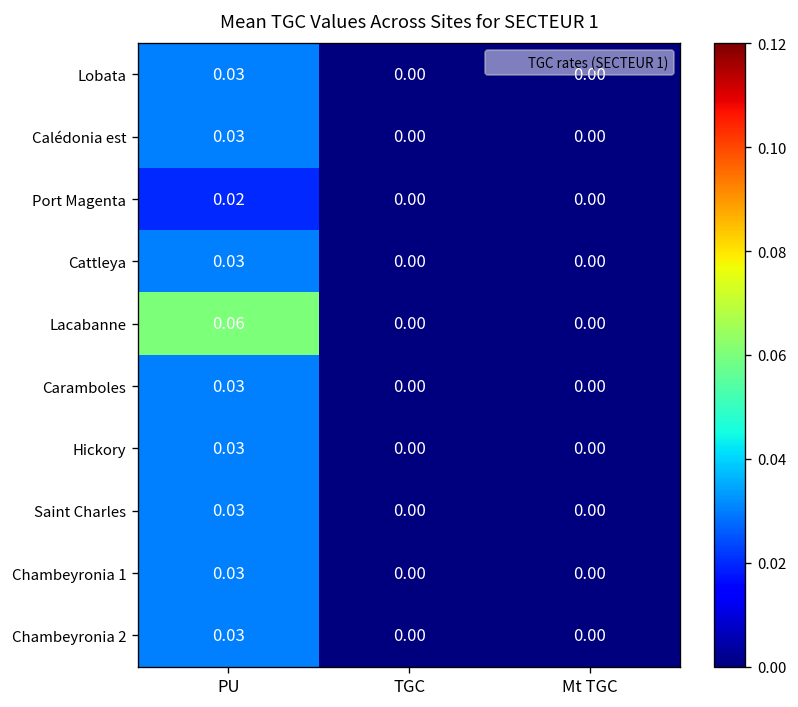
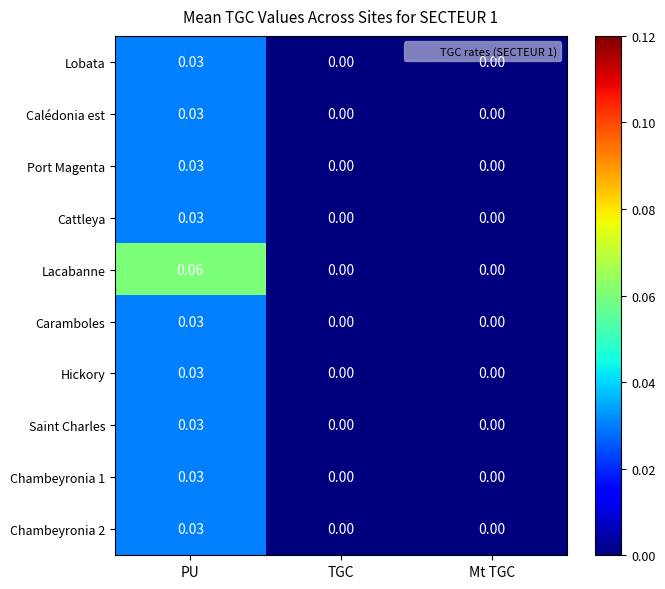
Port Magenta, PU: 0.02 -> 0.03
